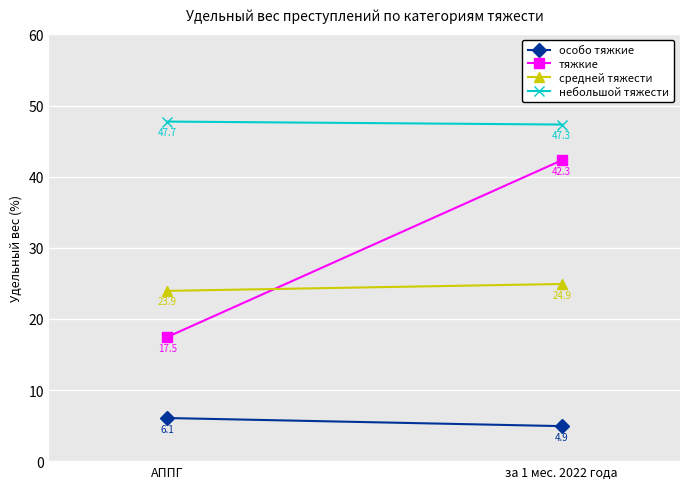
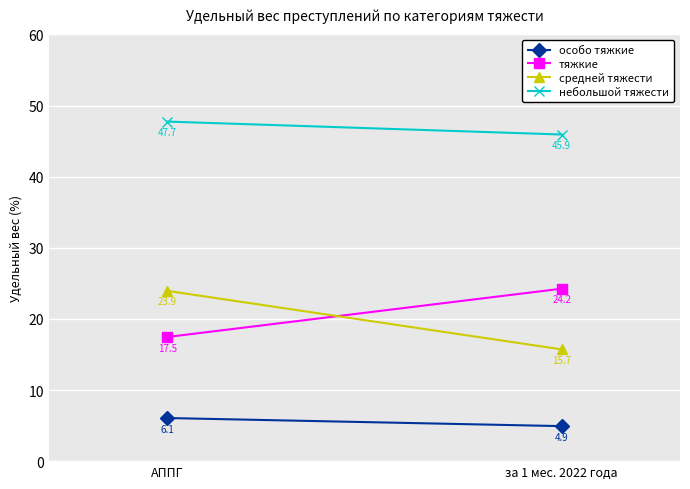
тяжкие, за 1 мес. 2022 года: 42.3 -> 24.2
средней тяжести, за 1 мес. 2022 года: 24.9 -> 15.7
небольшой тяжести, за 1 мес. 2022 года: 47.3 -> 45.9
